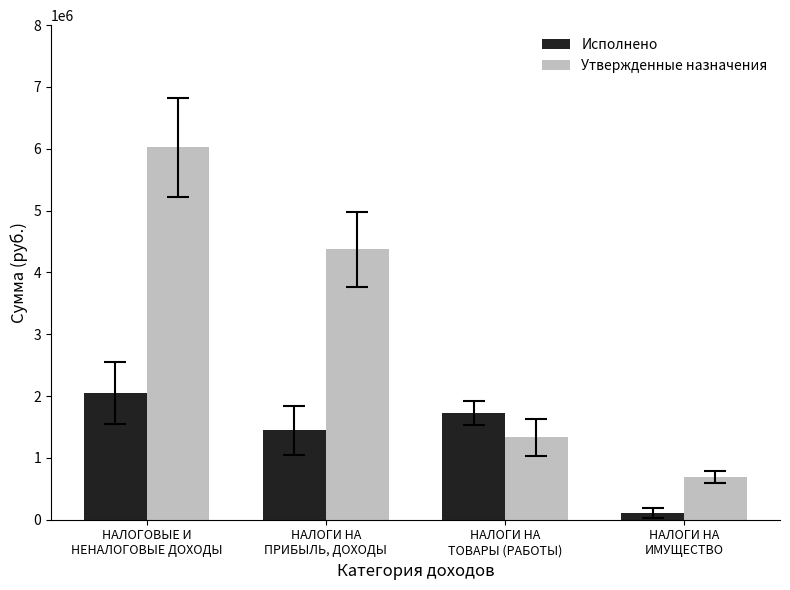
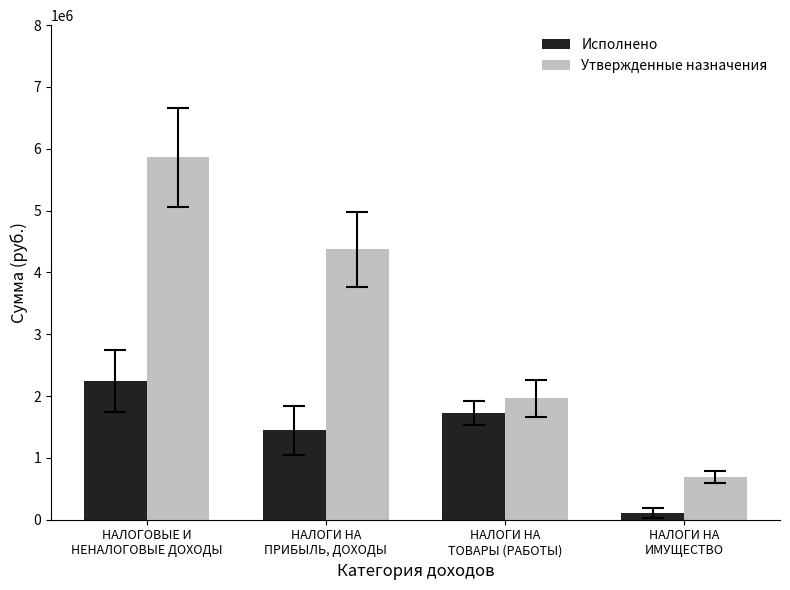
Исполнено, НАЛОГОВЫЕ И НЕНАЛОГОВЫЕ ДОХОДЫ: 2000000 -> 2200000
Утвержденные назначения, НАЛОГОВЫЕ И НЕНАЛОГОВЫЕ ДОХОДЫ: 6000000 -> 5900000
Утвержденные назначения, НАЛОГИ НА ТОВАРЫ (РАБОТЫ): 1300000 -> 2000000
